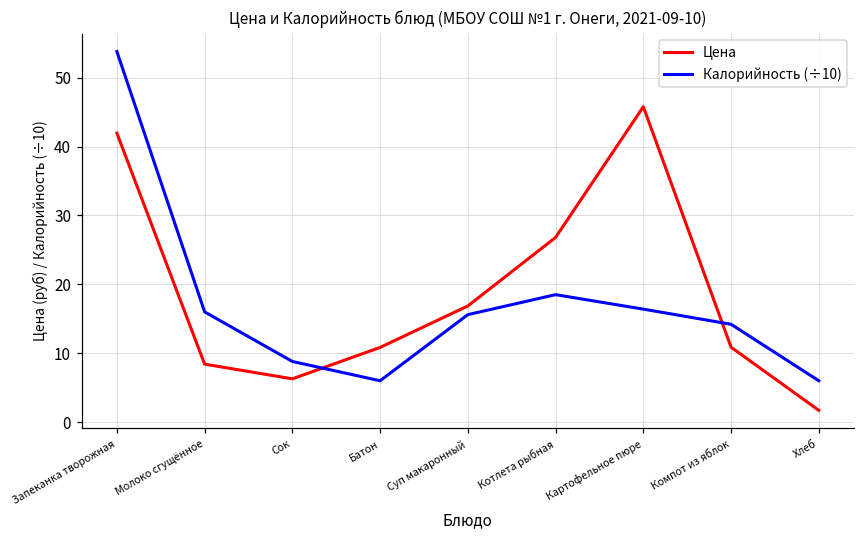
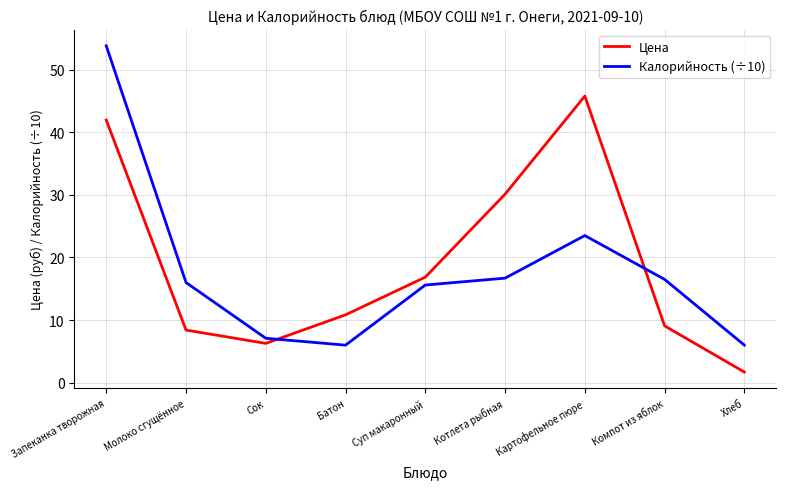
Калорийность (÷10), Сок: 9 -> 7
Цена, Котлета рыбная: 27 -> 30
Калорийность (÷10), Котлета рыбная: 19 -> 17
Калорийность (÷10), Картофельное пюре: 16 -> 24
Цена, Компот из яблок: 11 -> 9
Калорийность (÷10), Компот из яблок: 14 -> 17
